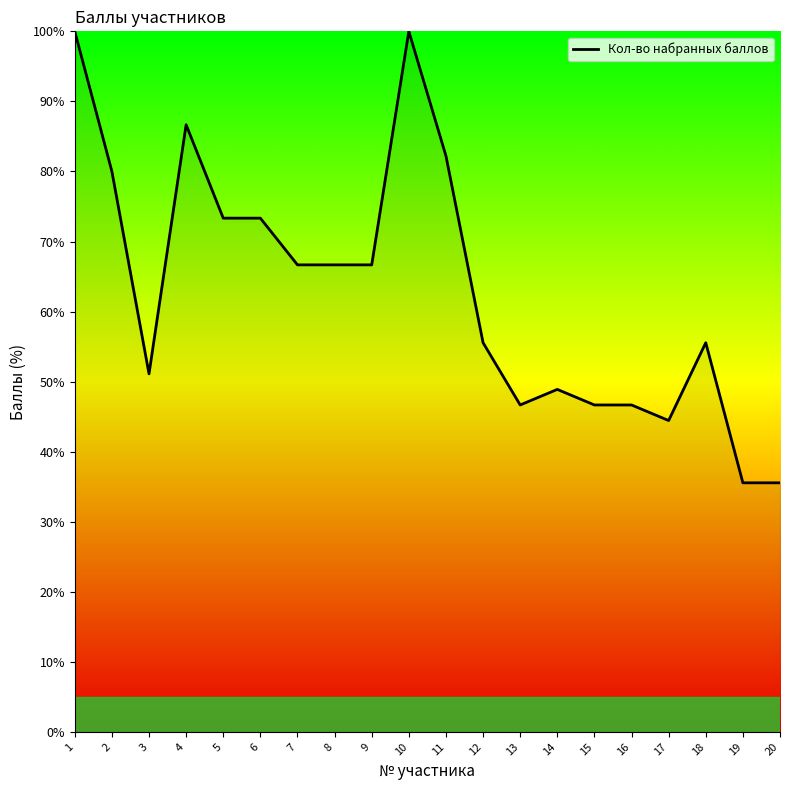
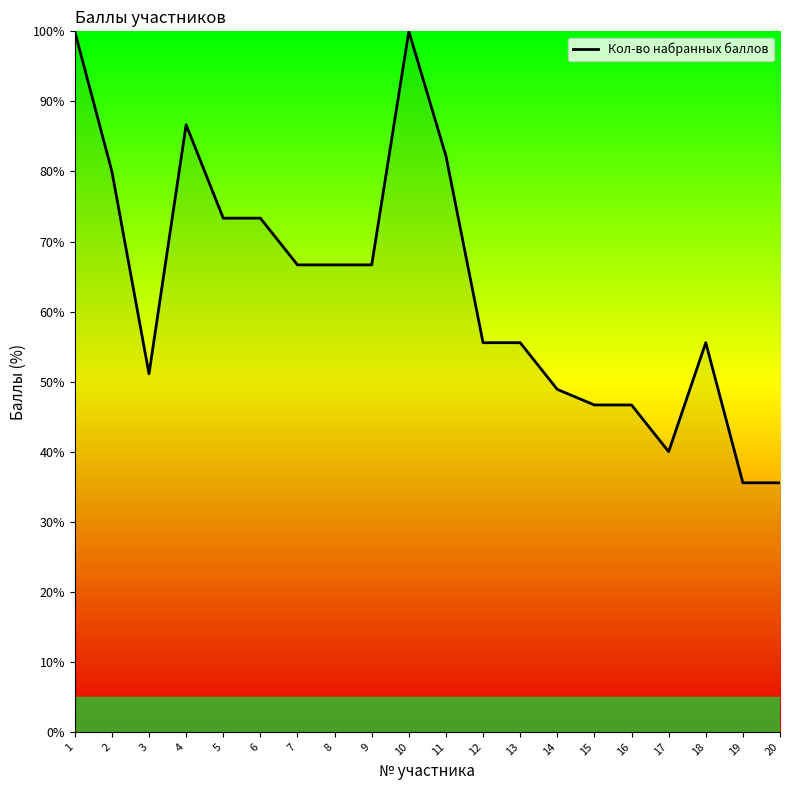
13: 47% -> 56%
17: 44% -> 40%
